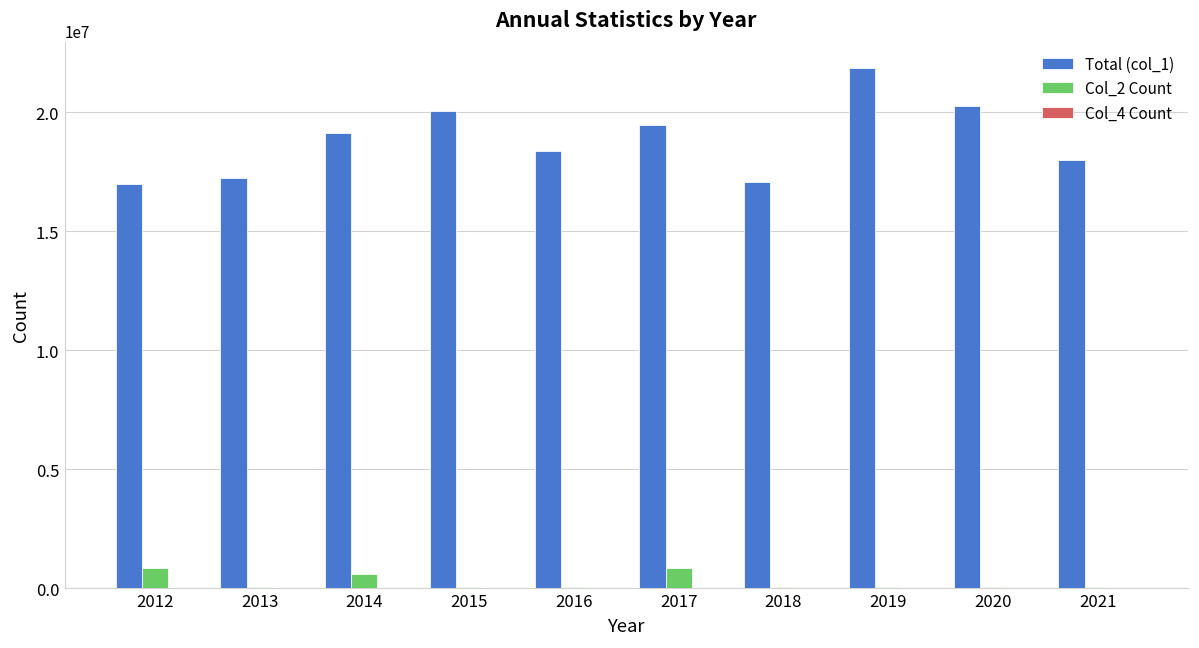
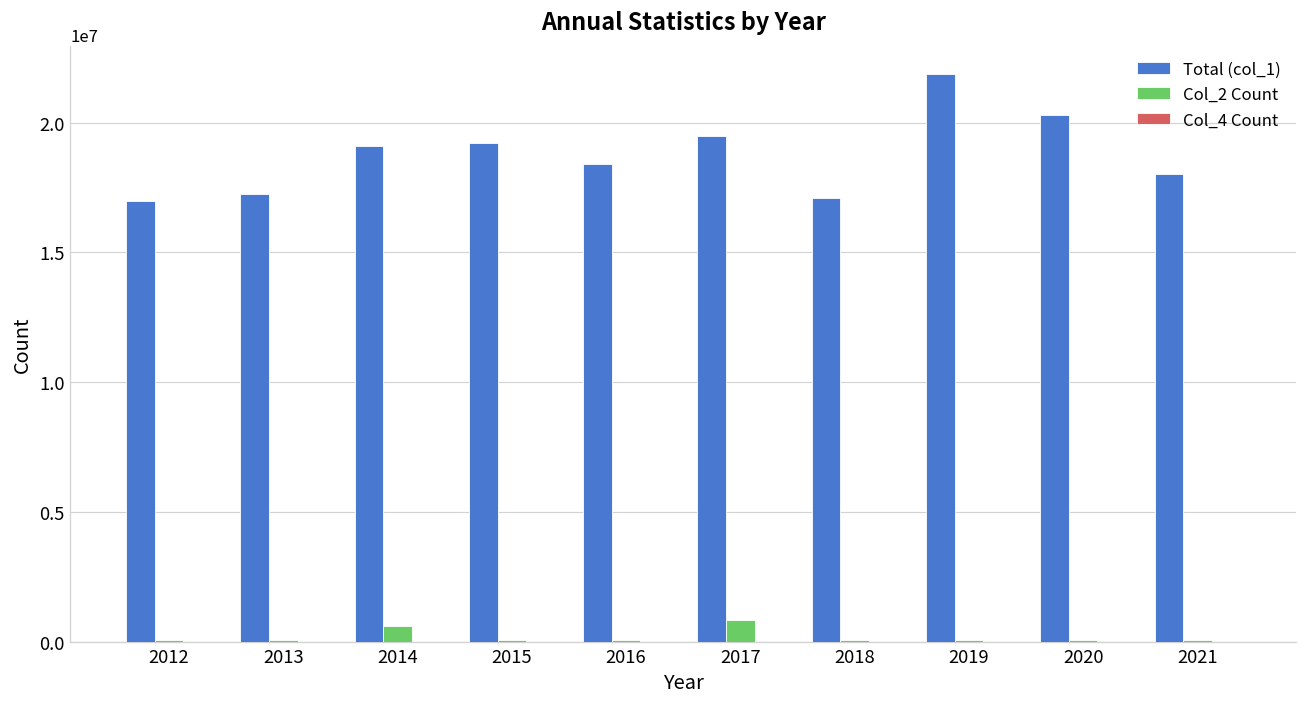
Col_2 Count, 2012: 900000 -> 0
Total (col_1), 2015: 20000000 -> 19200000
